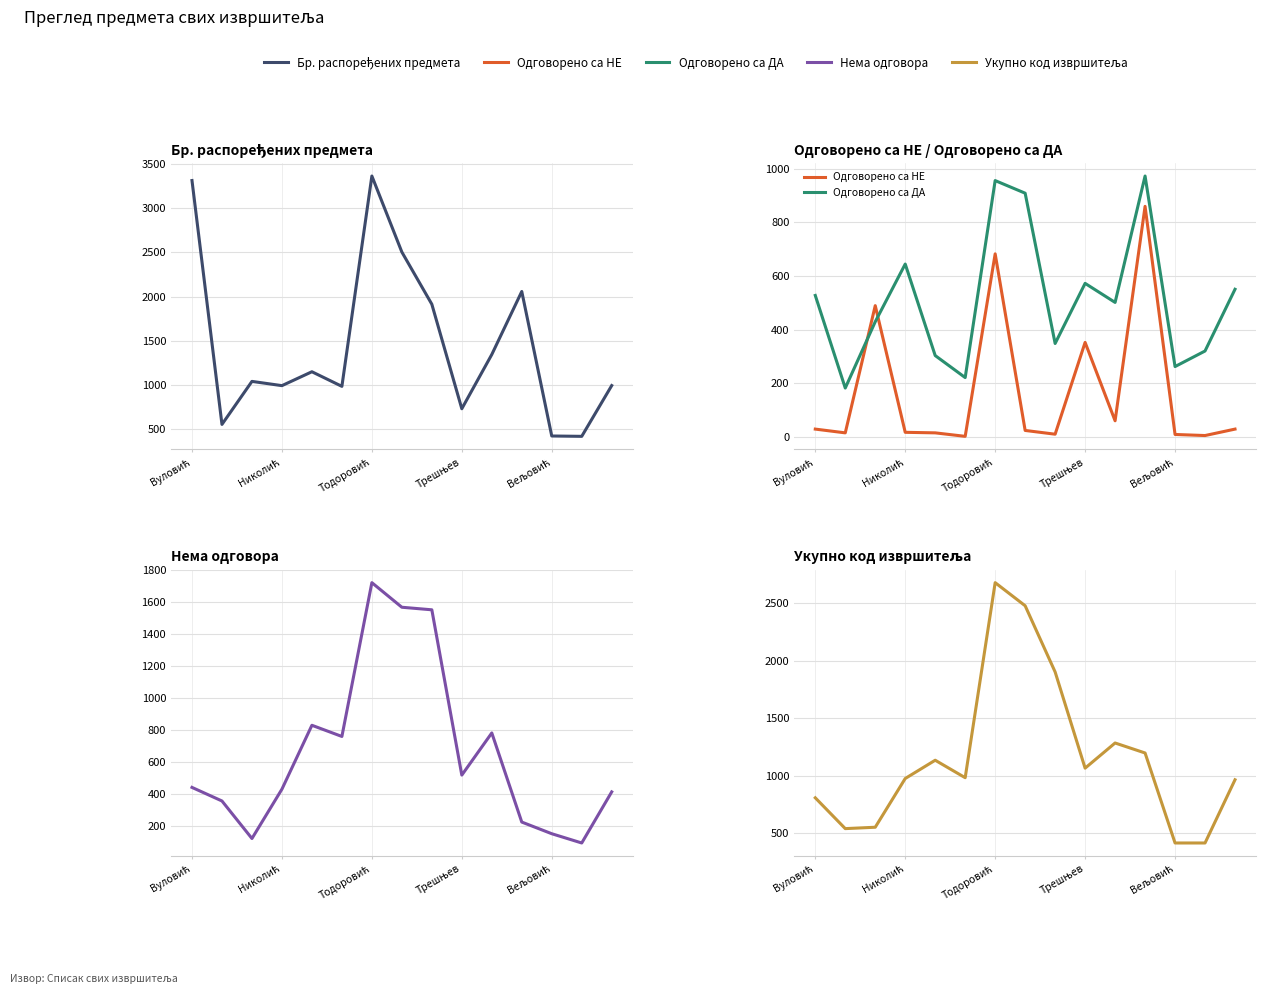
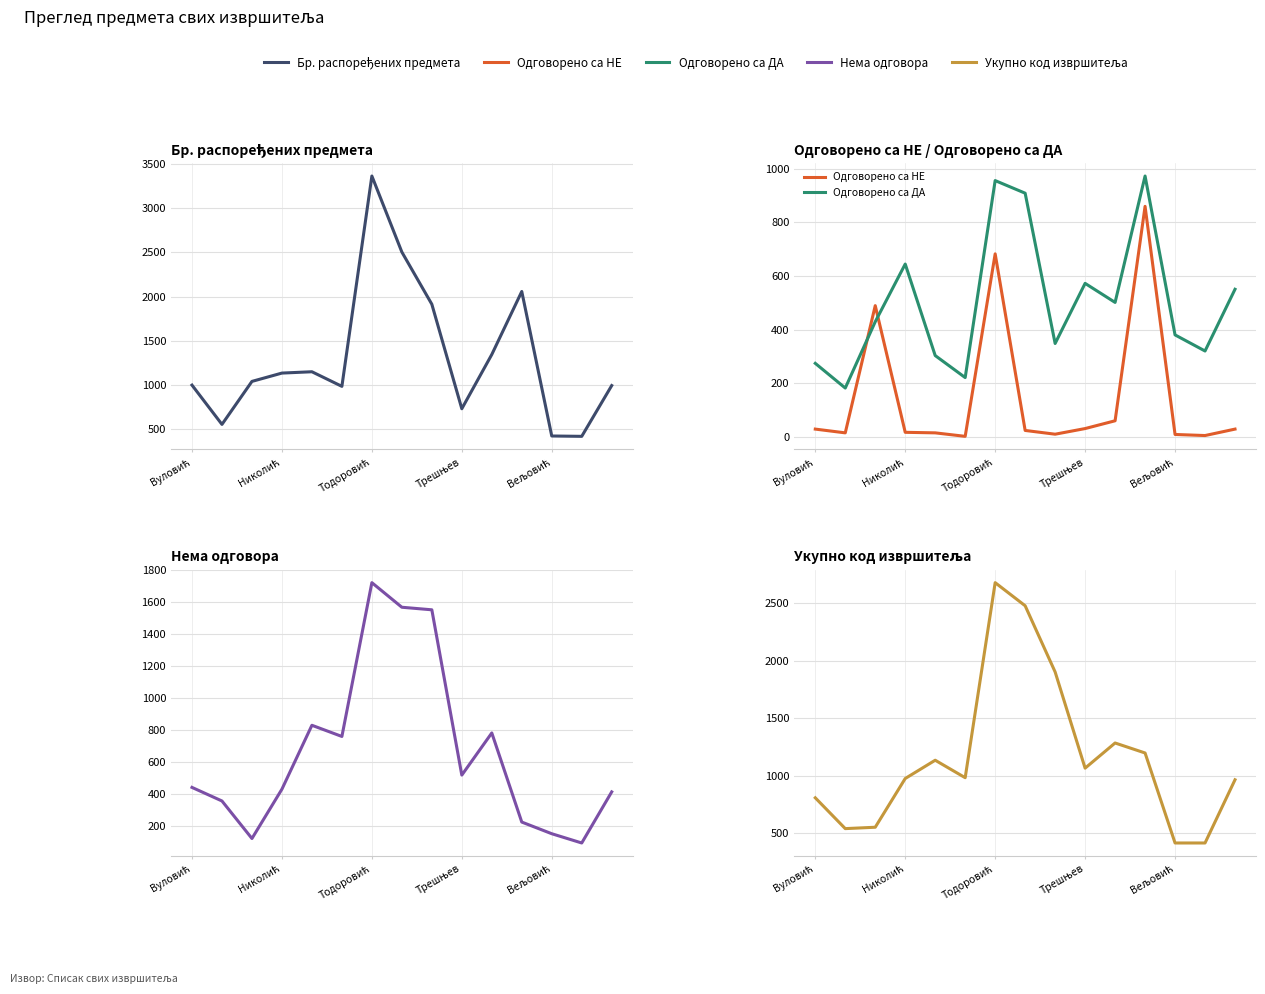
Бр. распоређених предмета, Вуловић: 3300 -> 1000
Бр. распоређених предмета, Николић: 1000 -> 1100
Одговорено са НЕ / Одговорено са ДА, Одговорено са ДА, Вуловић: 530 -> 280
Одговорено са НЕ / Одговорено са ДА, Одговорено са НЕ, Трешњев: 350 -> 30
Одговорено са НЕ / Одговорено са ДА, Одговорено са ДА, Вељовић: 260 -> 380
